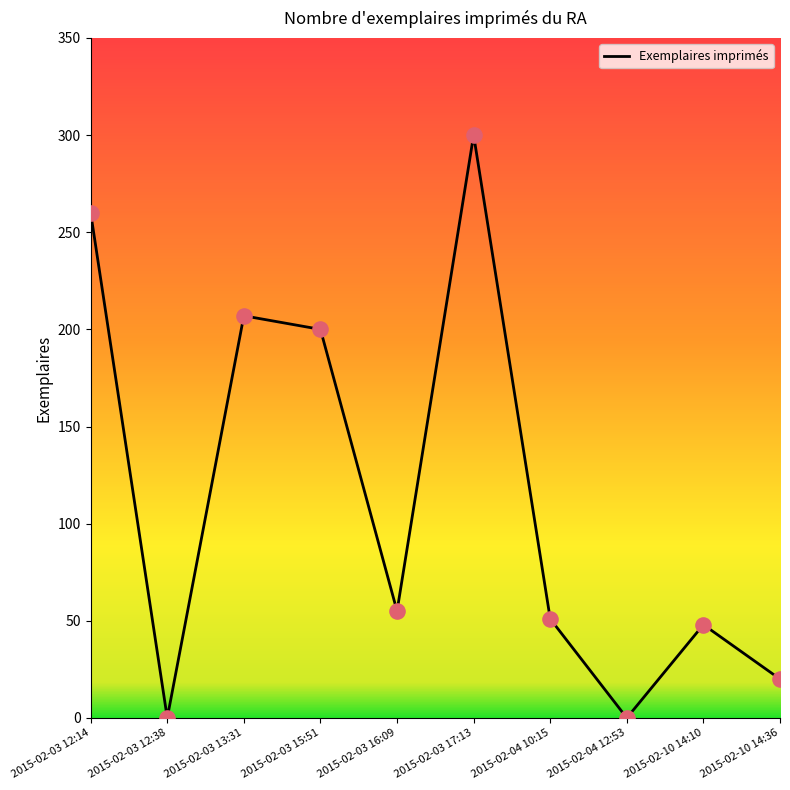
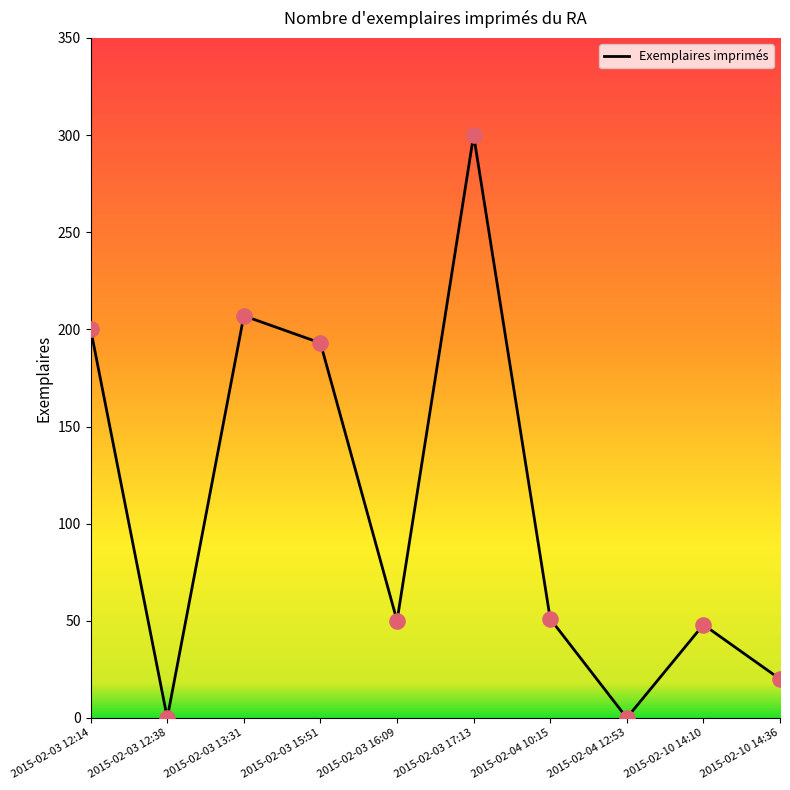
2015-02-03 12:14: 260 -> 200
2015-02-03 15:51: 200 -> 193
2015-02-03 16:09: 55 -> 50
